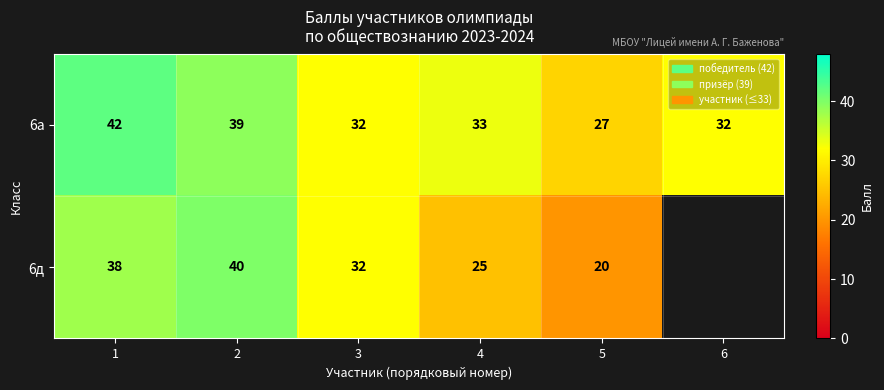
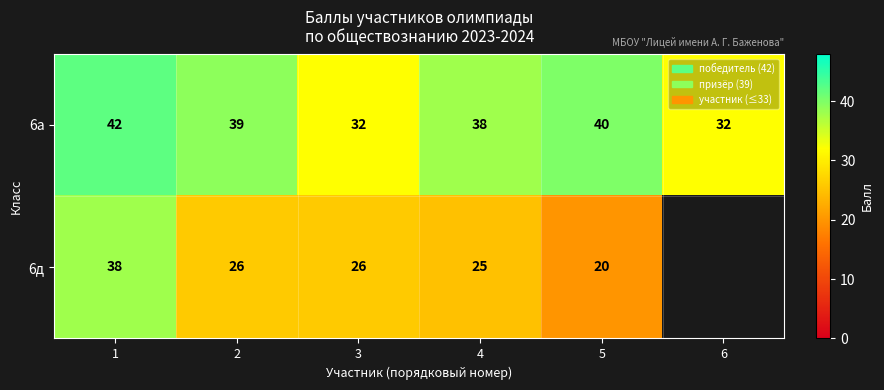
6а, 4: 33 -> 38
6а, 5: 27 -> 40
6д, 2: 40 -> 26
6д, 3: 32 -> 26
